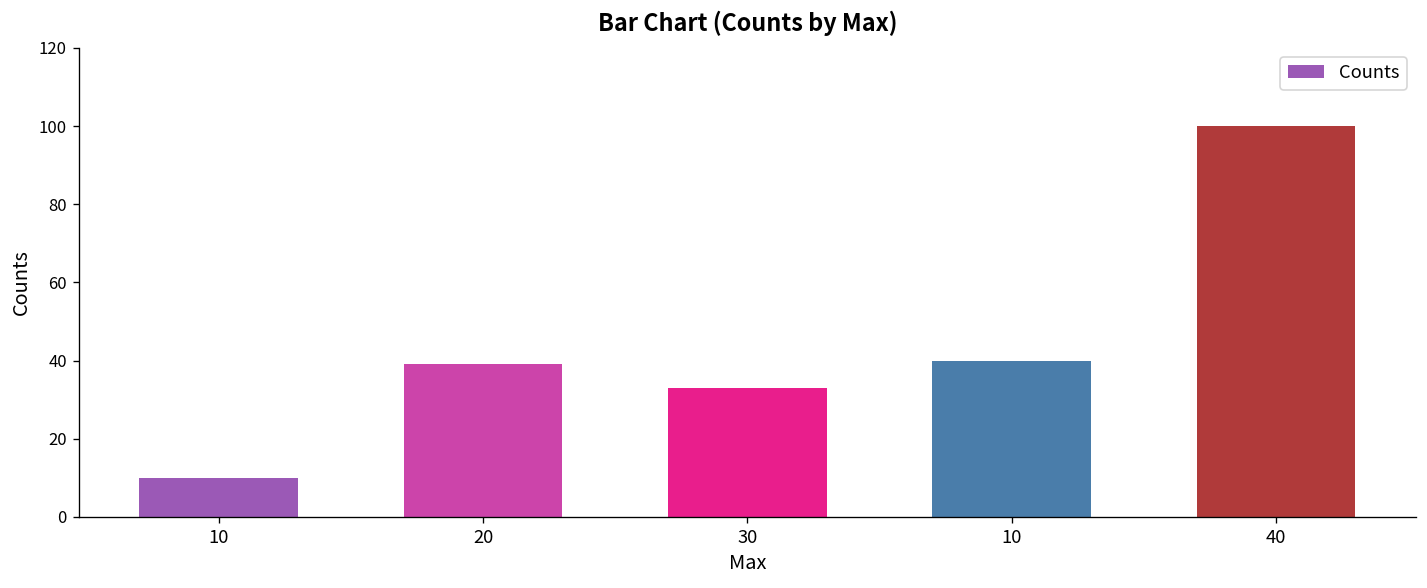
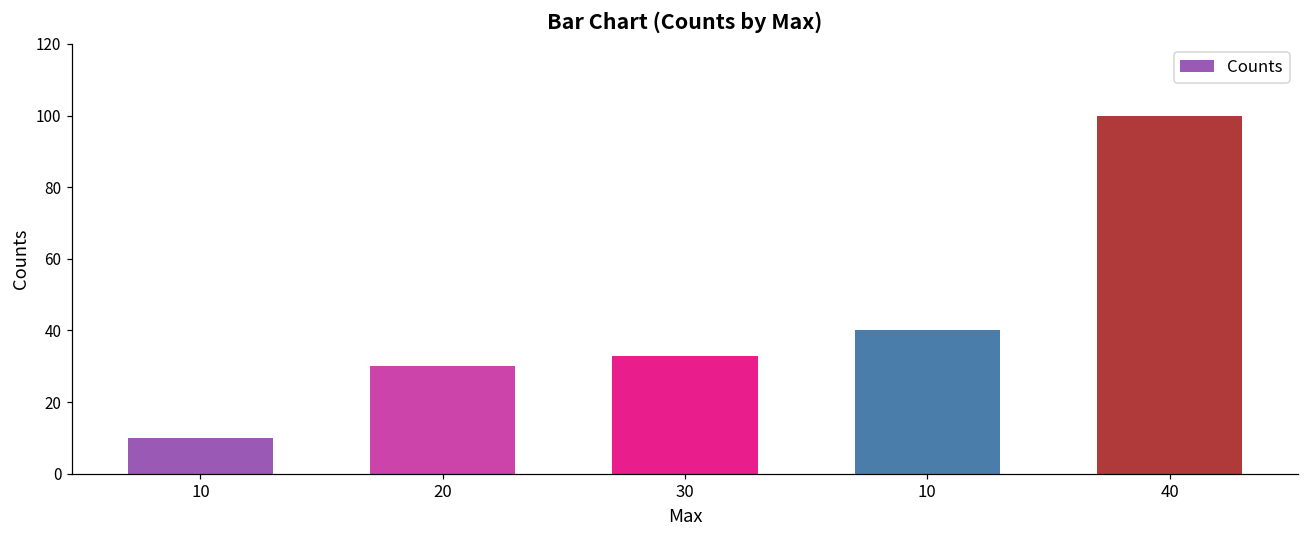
20: 39 -> 30
